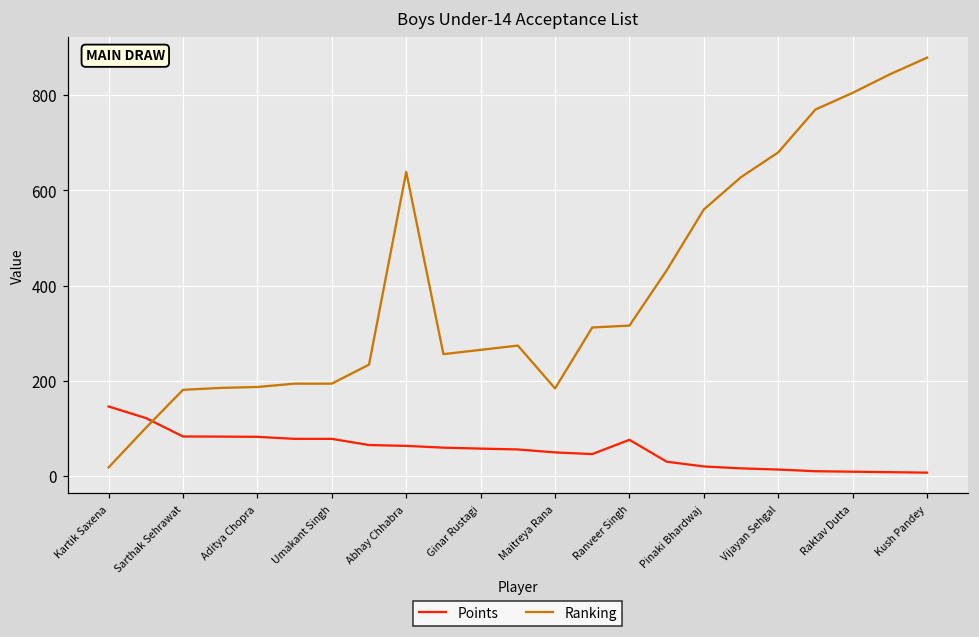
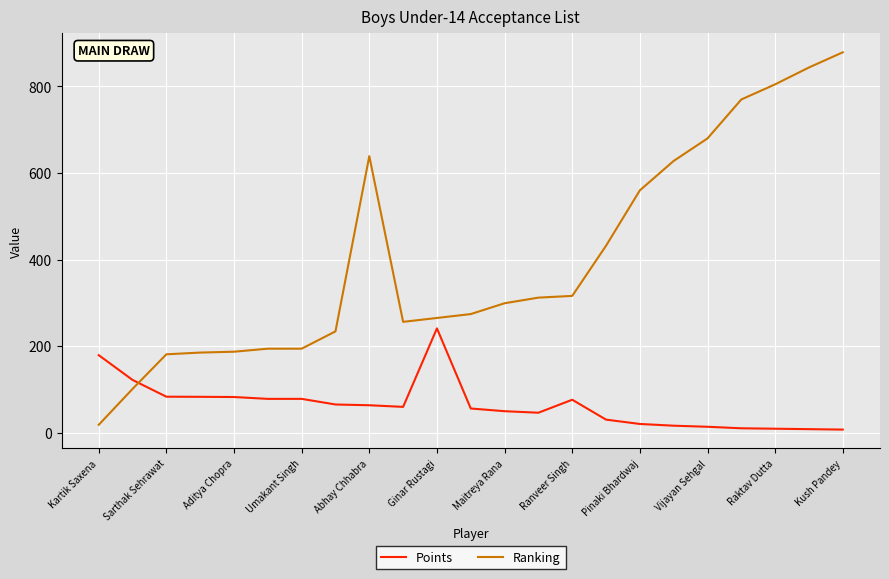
Points, Kartik Saxena: 150 -> 180
Points, Ginar Rustagi: 60 -> 240
Ranking, Maitreya Rana: 180 -> 300
